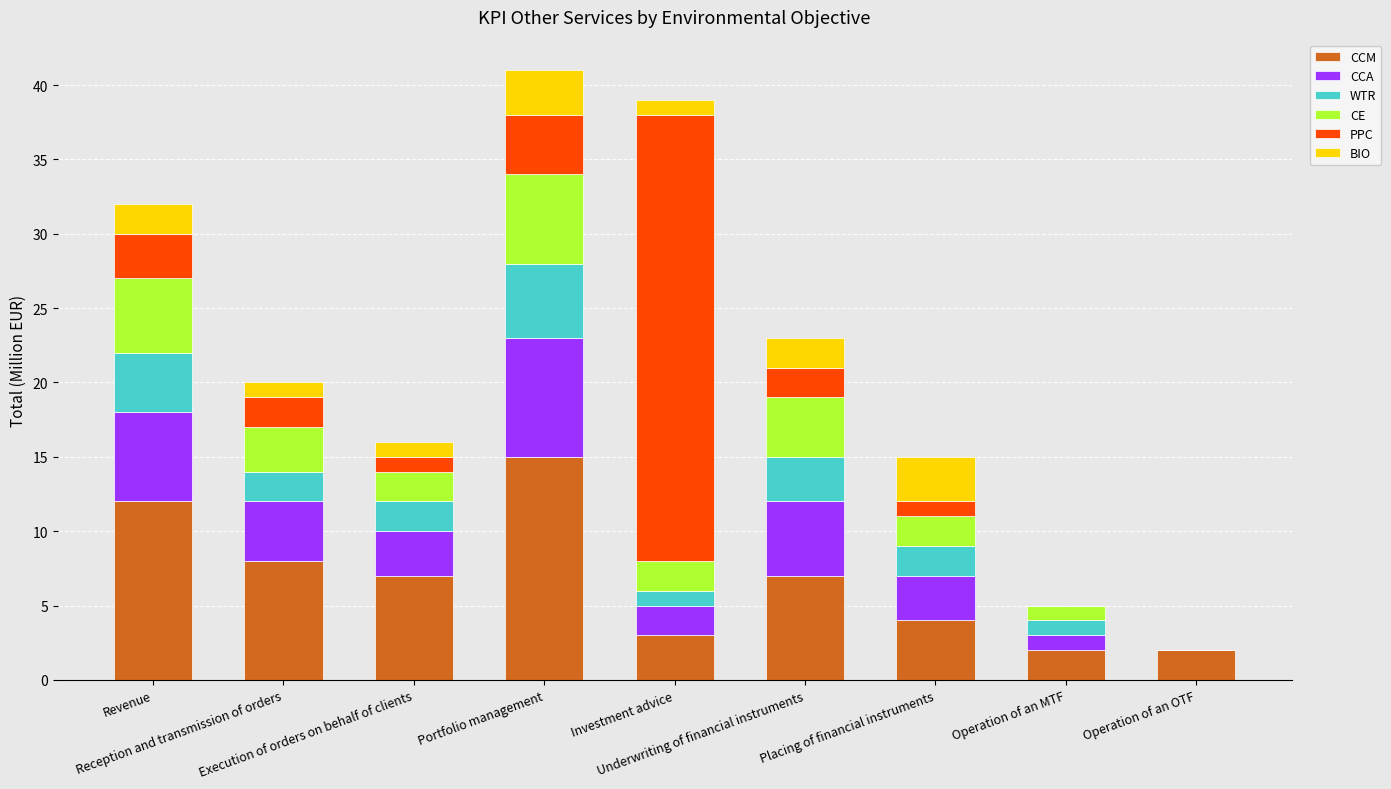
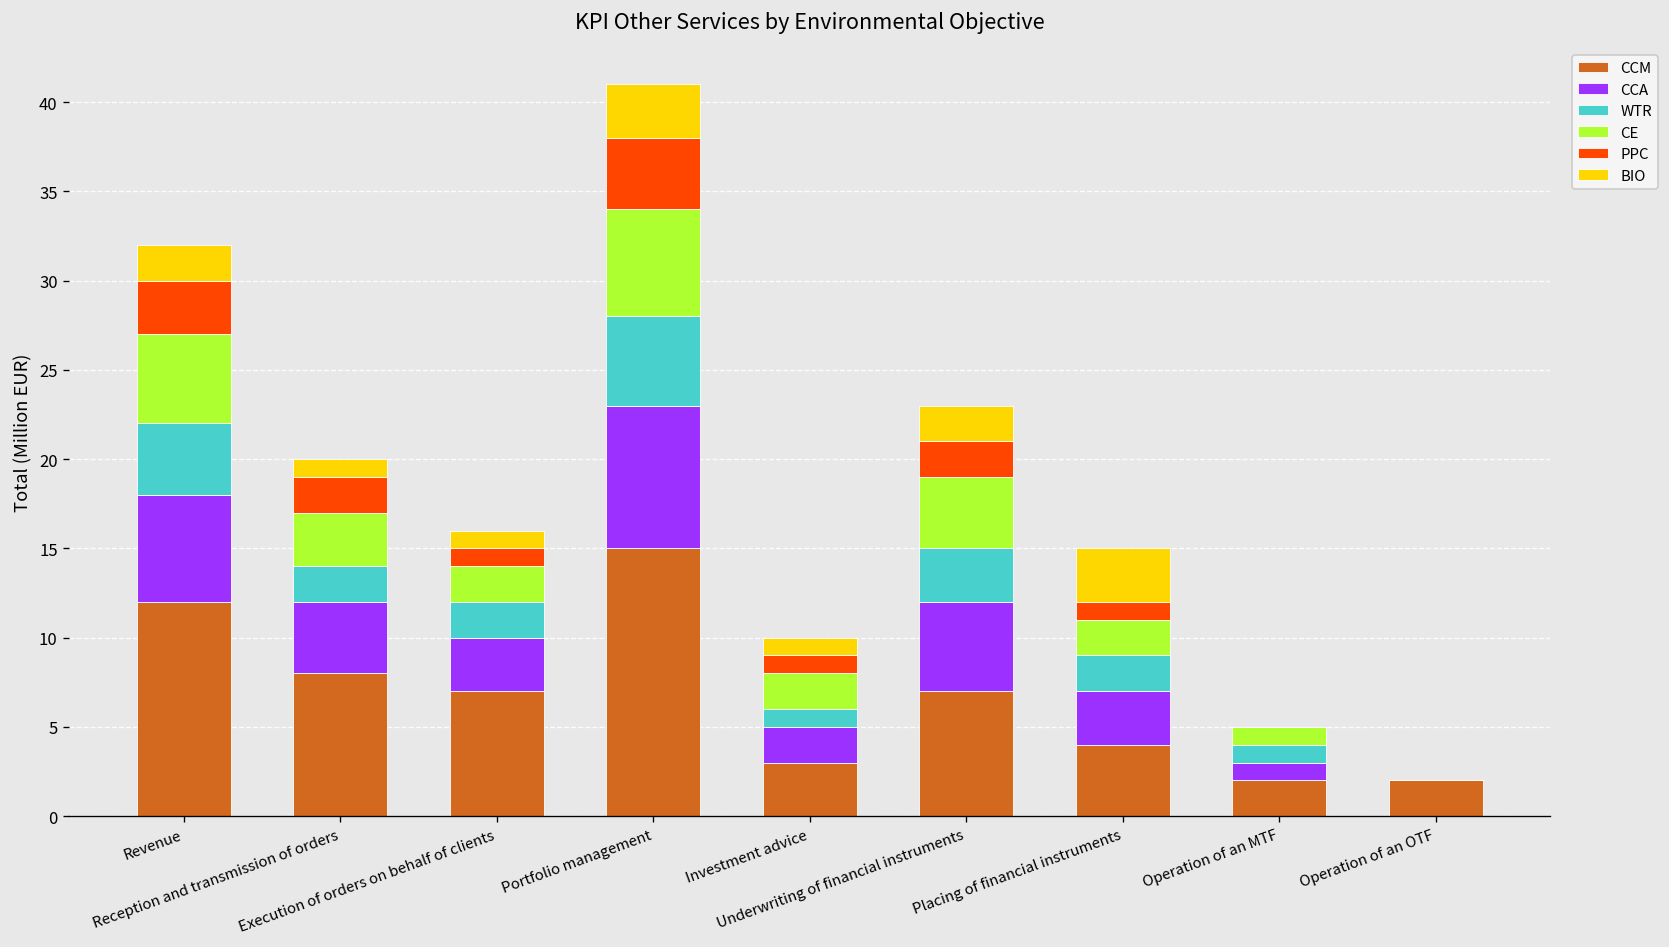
PPC, Investment advice: 30 -> 1
